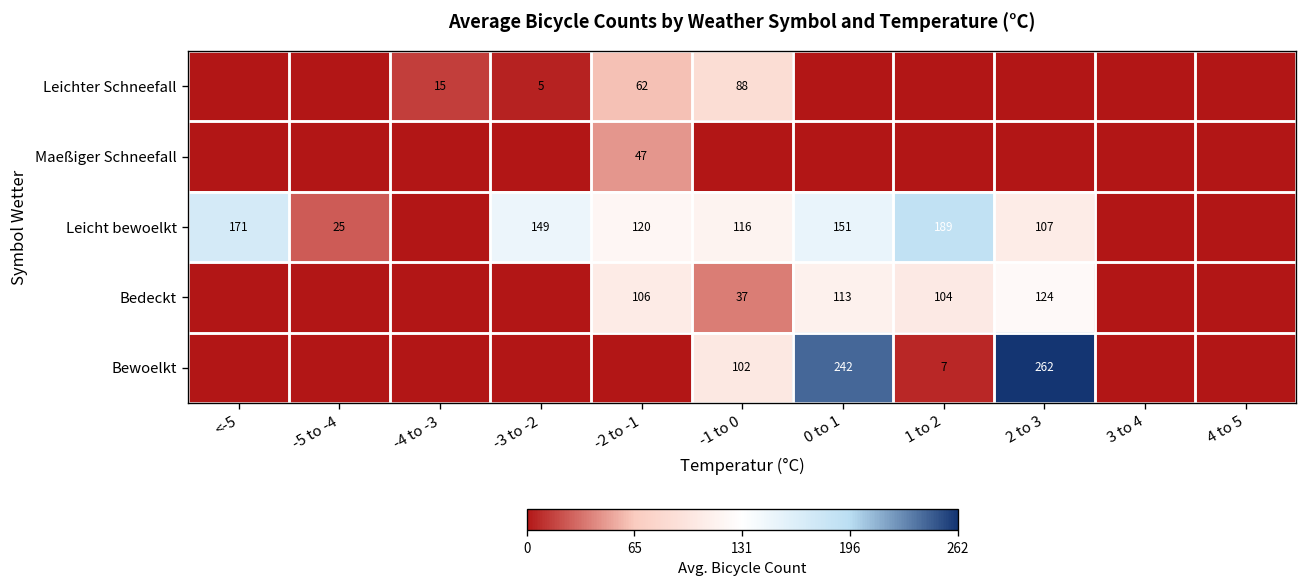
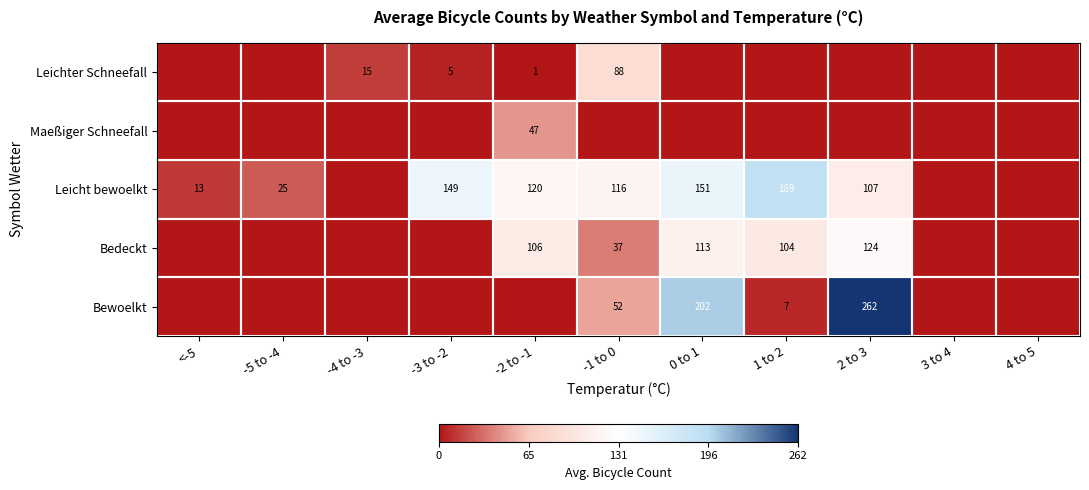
Leichter Schneefall, -2 to -1: 62 -> 1
Leicht bewoelkt, <-5: 171 -> 13
Bewoelkt, -1 to 0: 102 -> 52
Bewoelkt, 0 to 1: 242 -> 202
